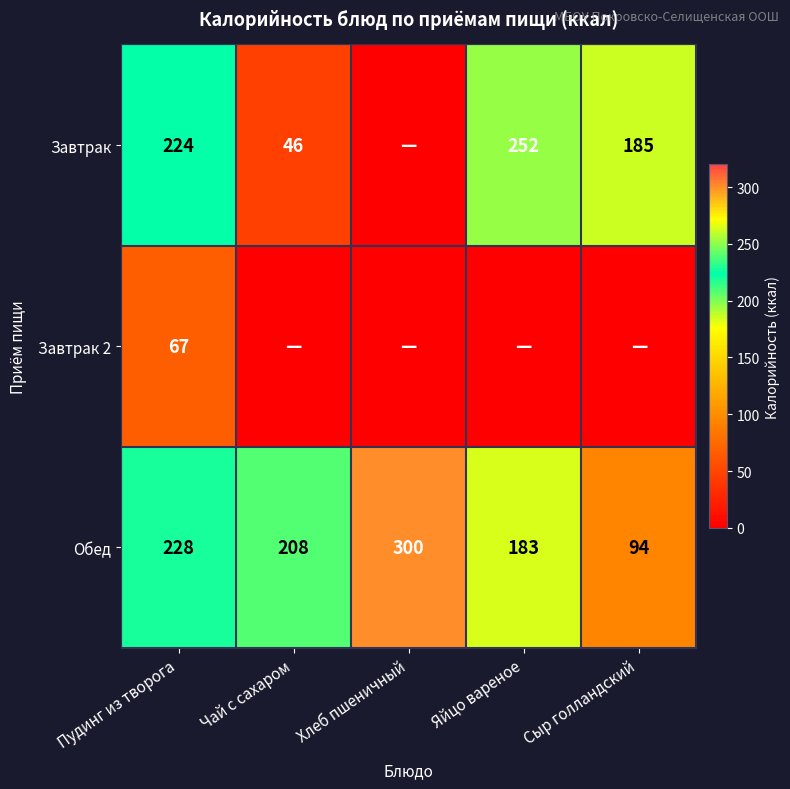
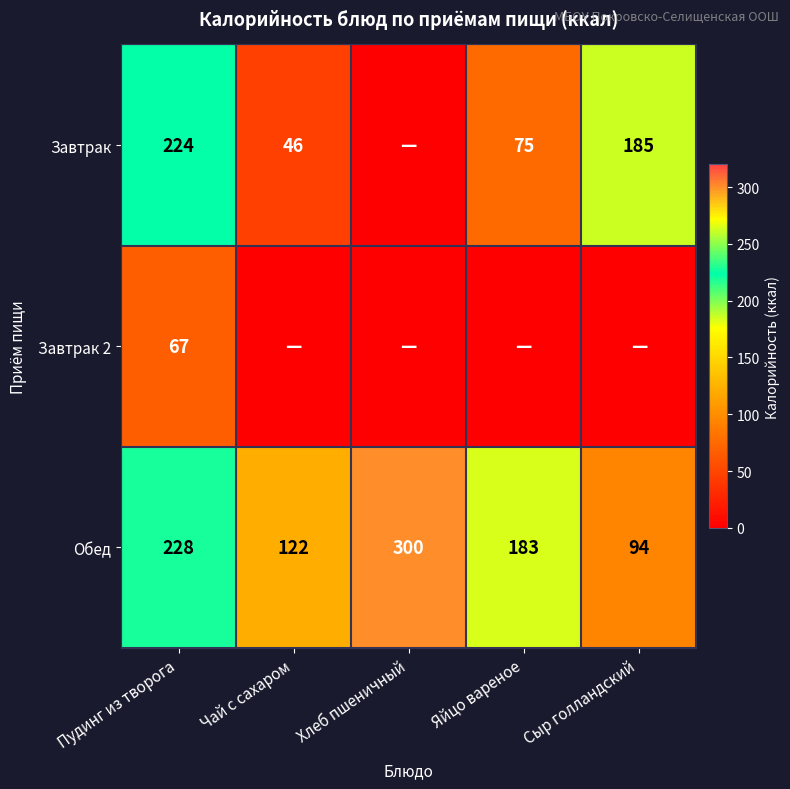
Завтрак, Яйцо вареное: 252 -> 75
Обед, Чай с сахаром: 208 -> 122
